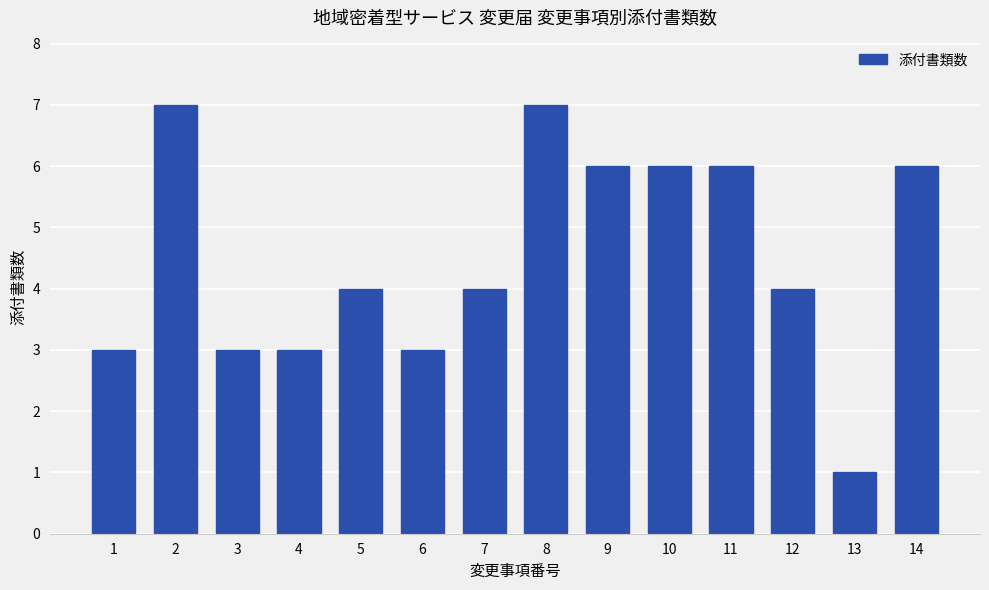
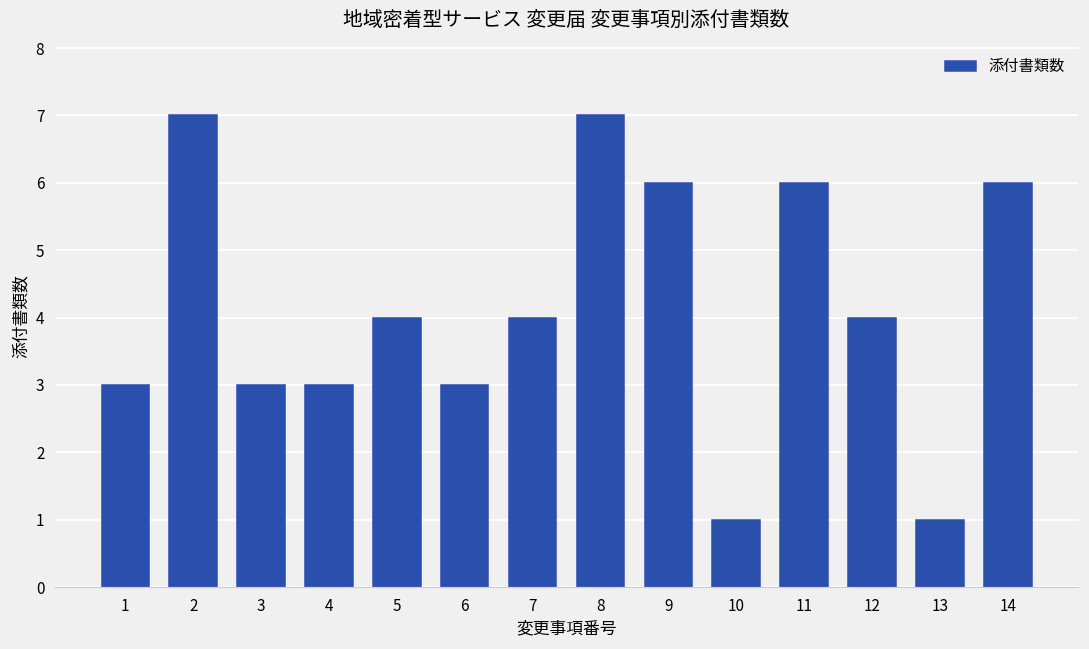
10: 6 -> 1
